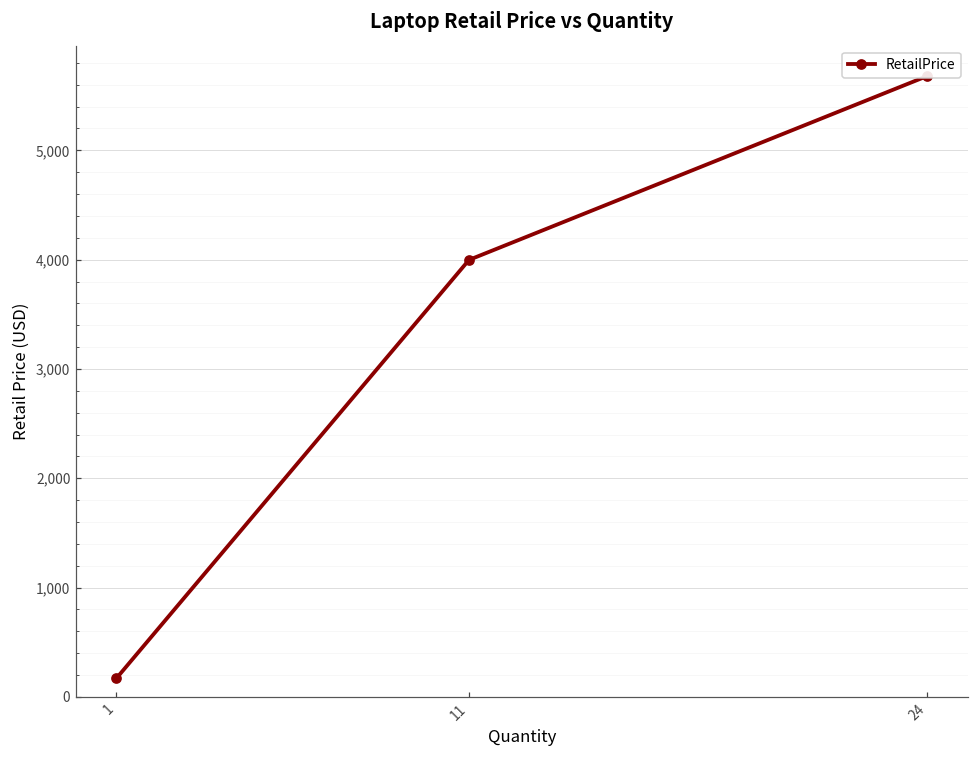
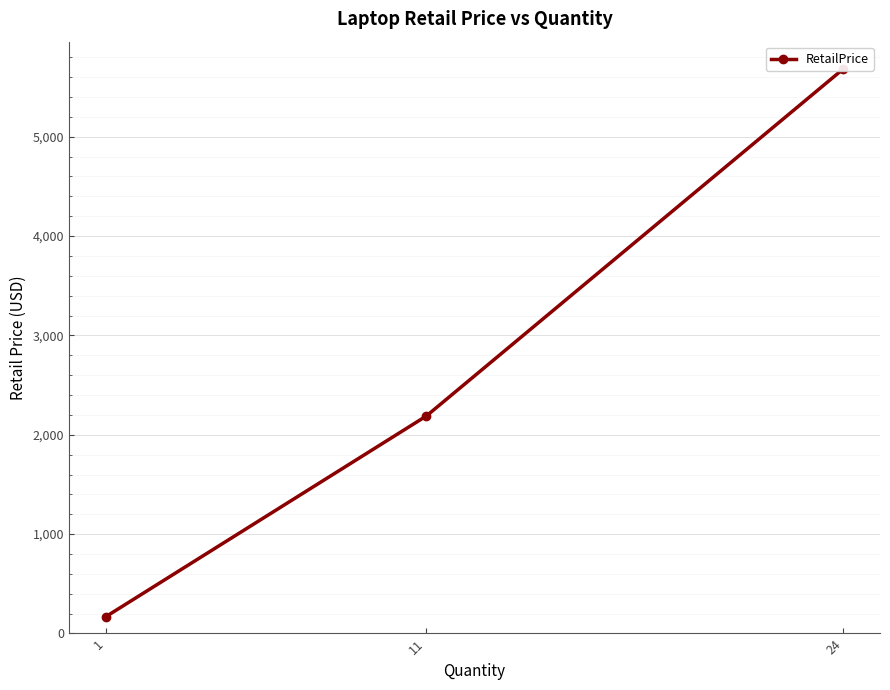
11: 4,000 -> 2,200
